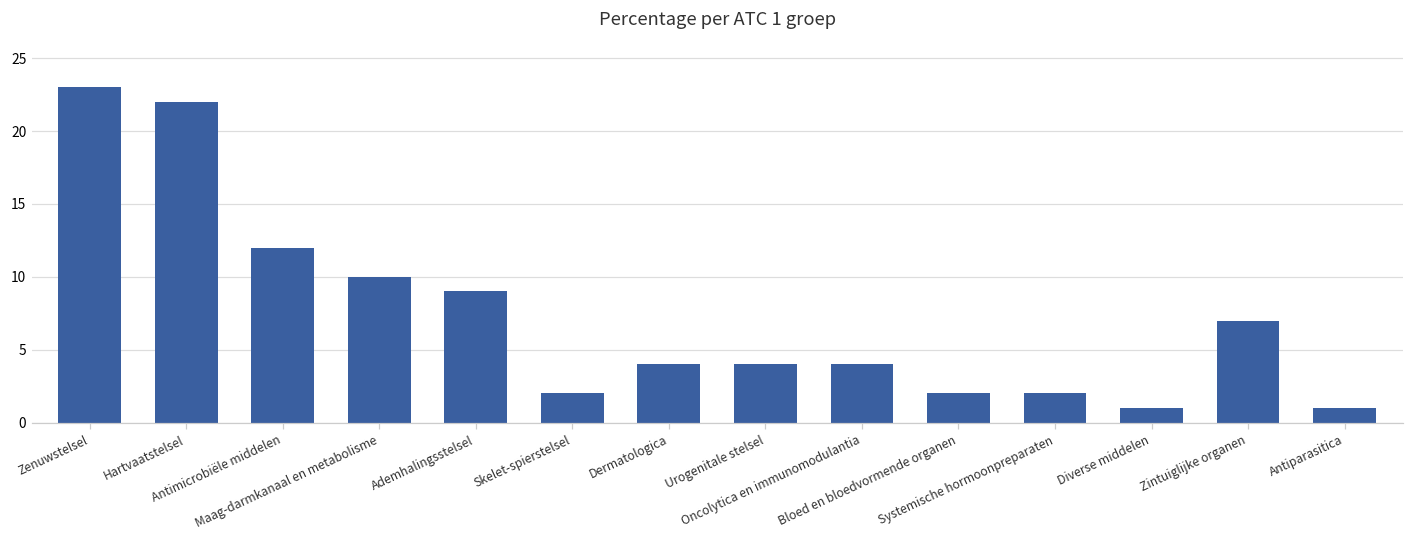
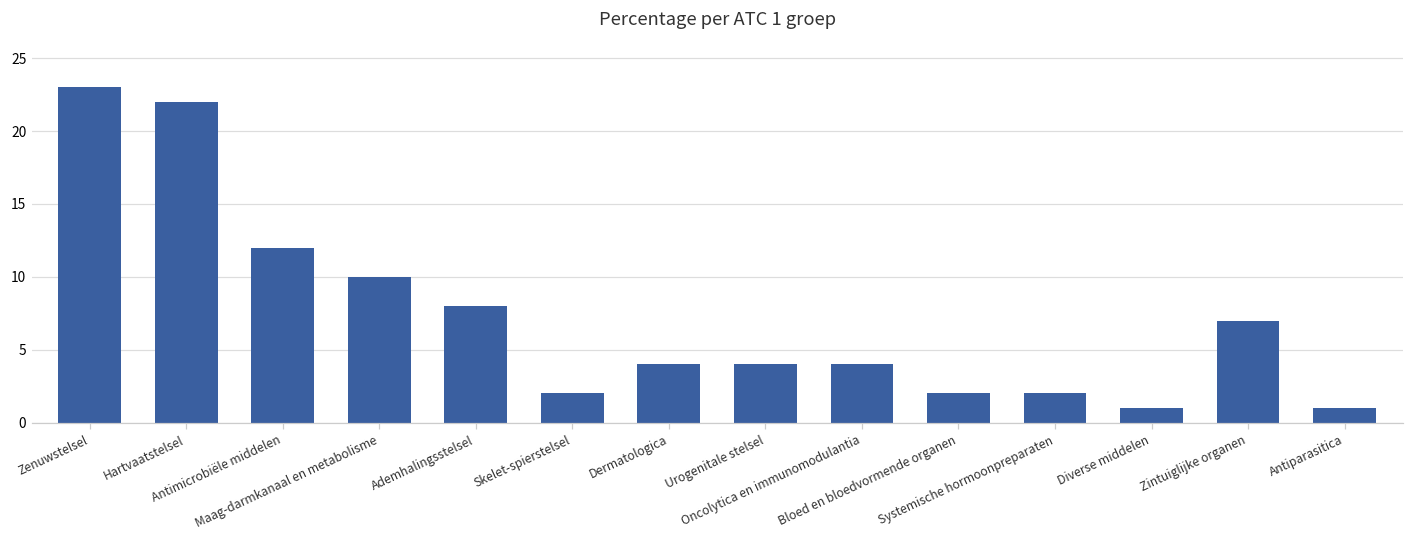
Ademhalingsstelsel: 9 -> 8
